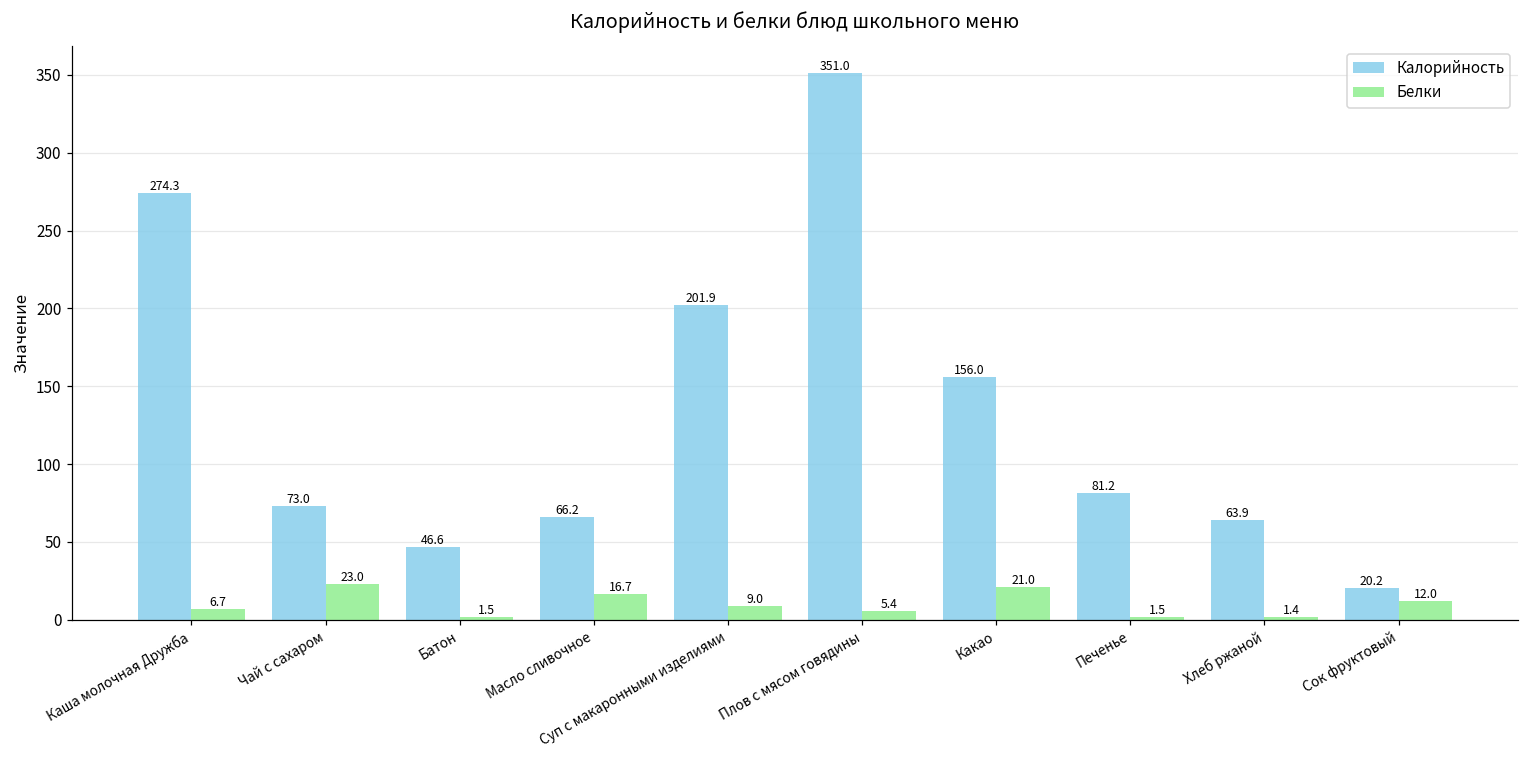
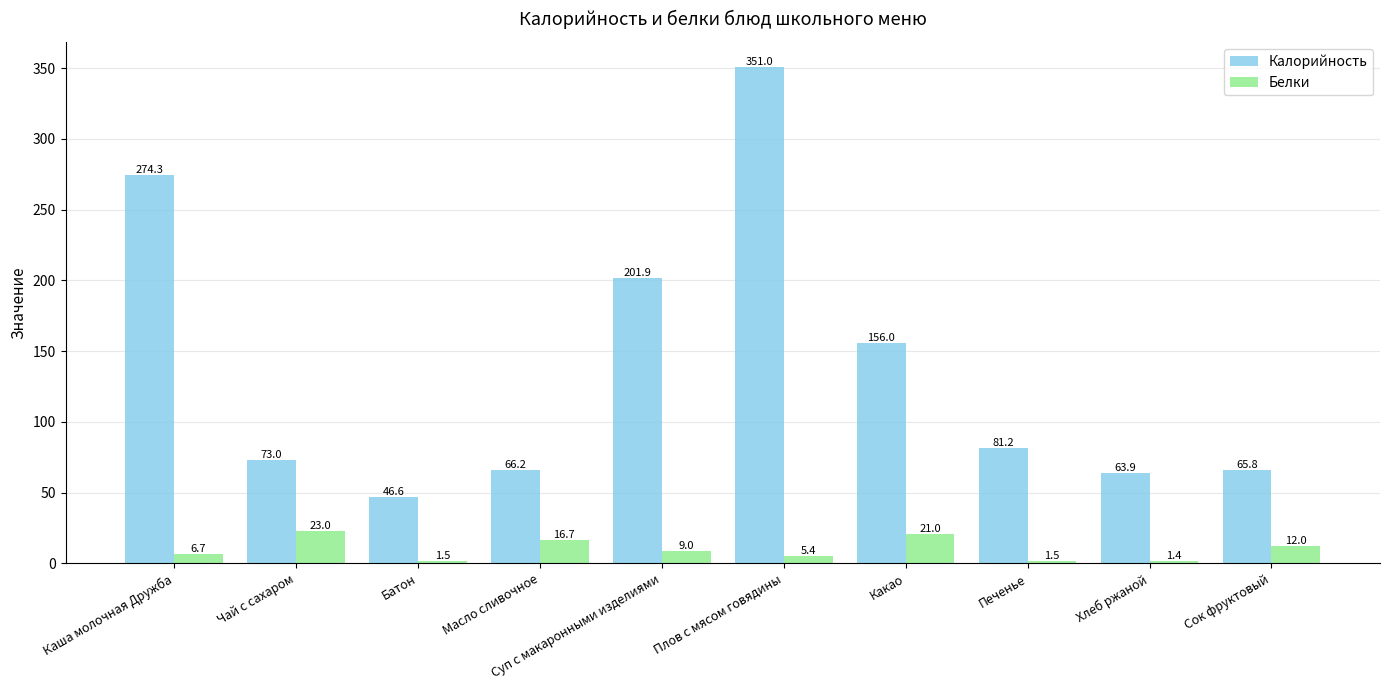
Калорийность, Сок фруктовый: 20.2 -> 65.8
